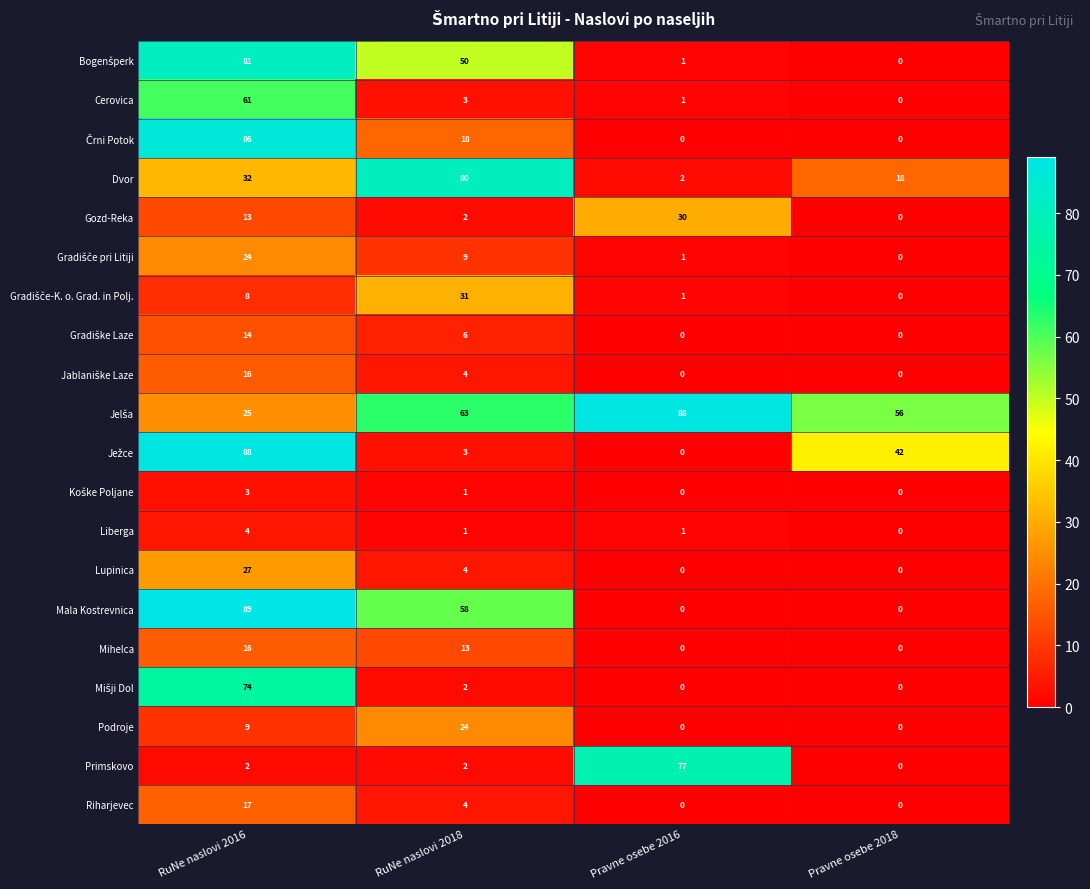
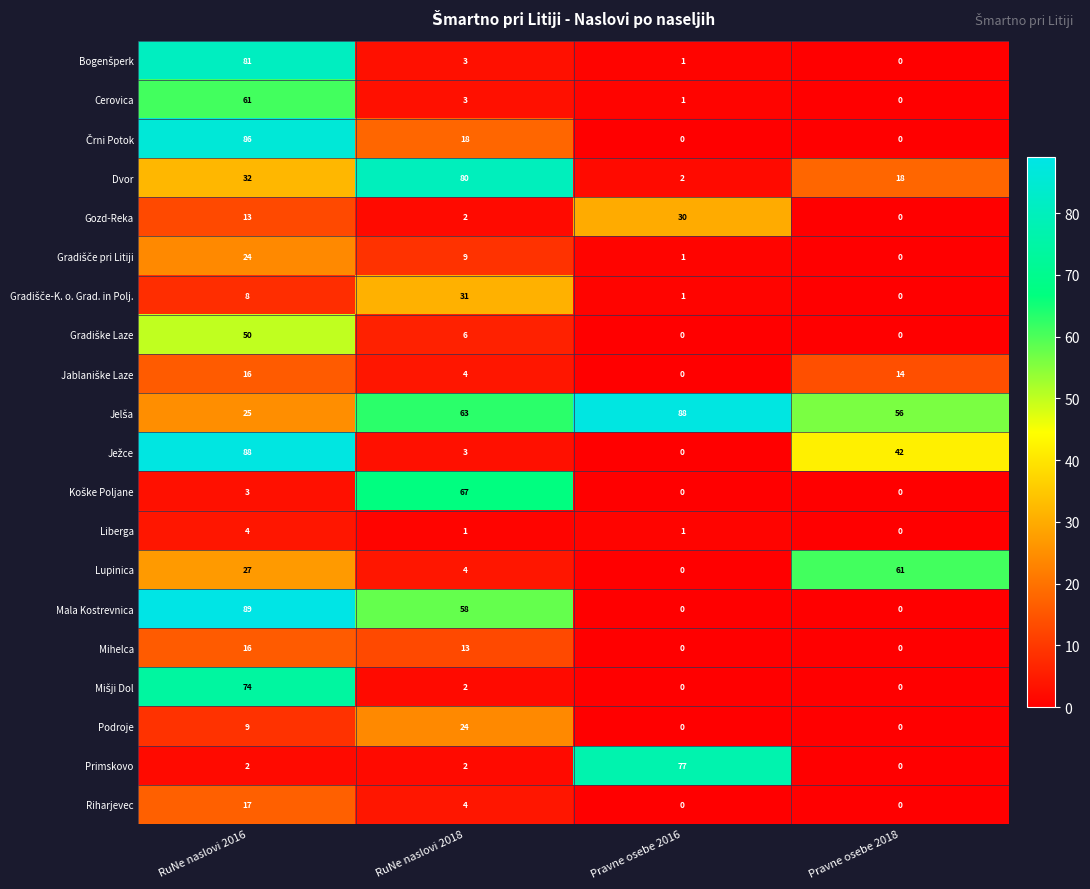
Bogenšperk, RuNe naslovi 2018: 50 -> 3
Gradiške Laze, RuNe naslovi 2016: 14 -> 50
Jablaniške Laze, Pravne osebe 2018: 0 -> 14
Koške Poljane, RuNe naslovi 2018: 1 -> 67
Lupinica, Pravne osebe 2018: 0 -> 61
